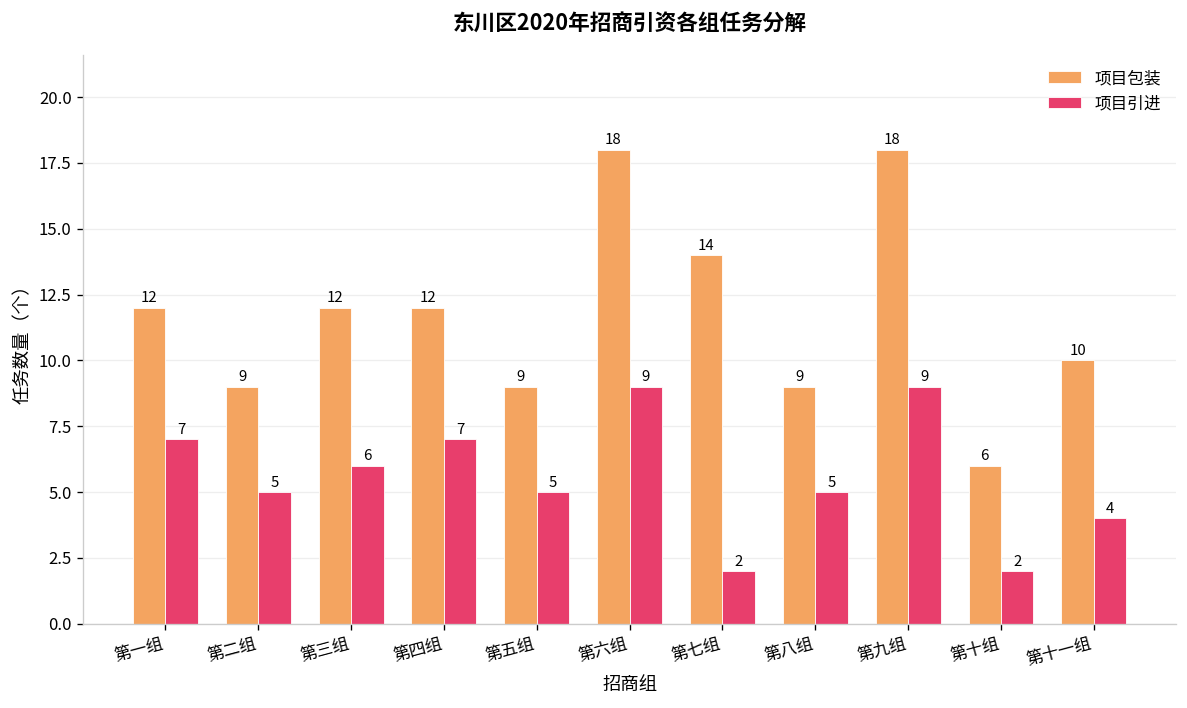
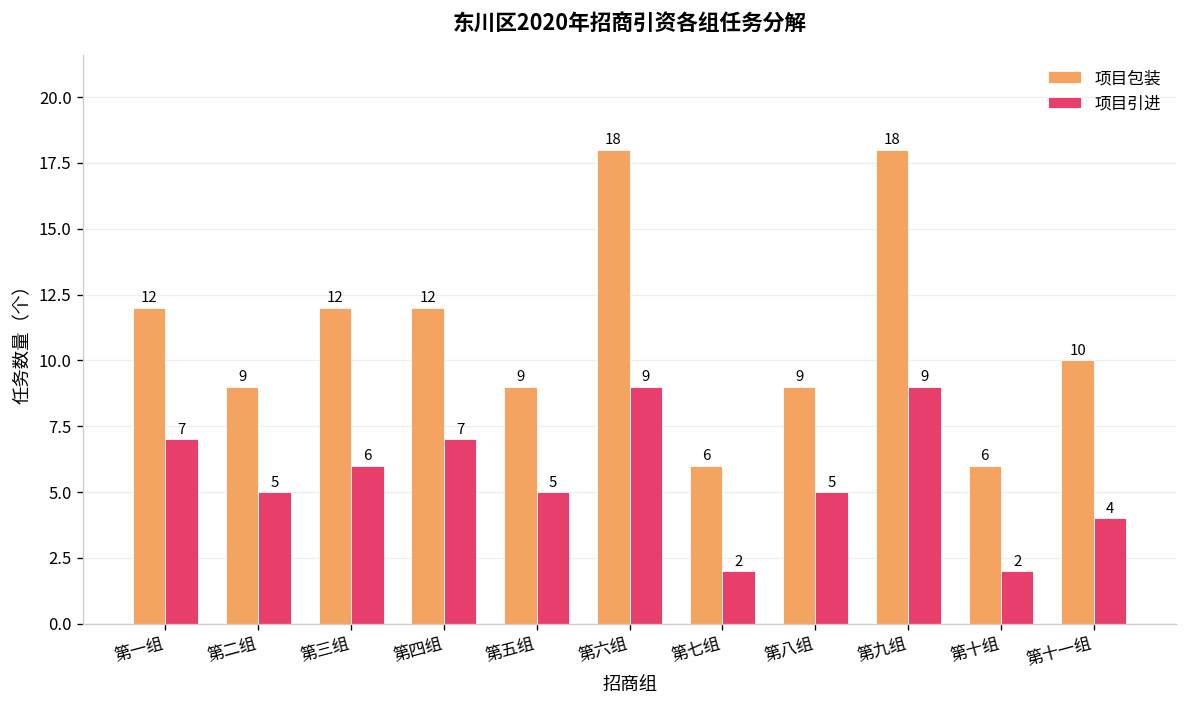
项目包装, 第七组: 14 -> 6
